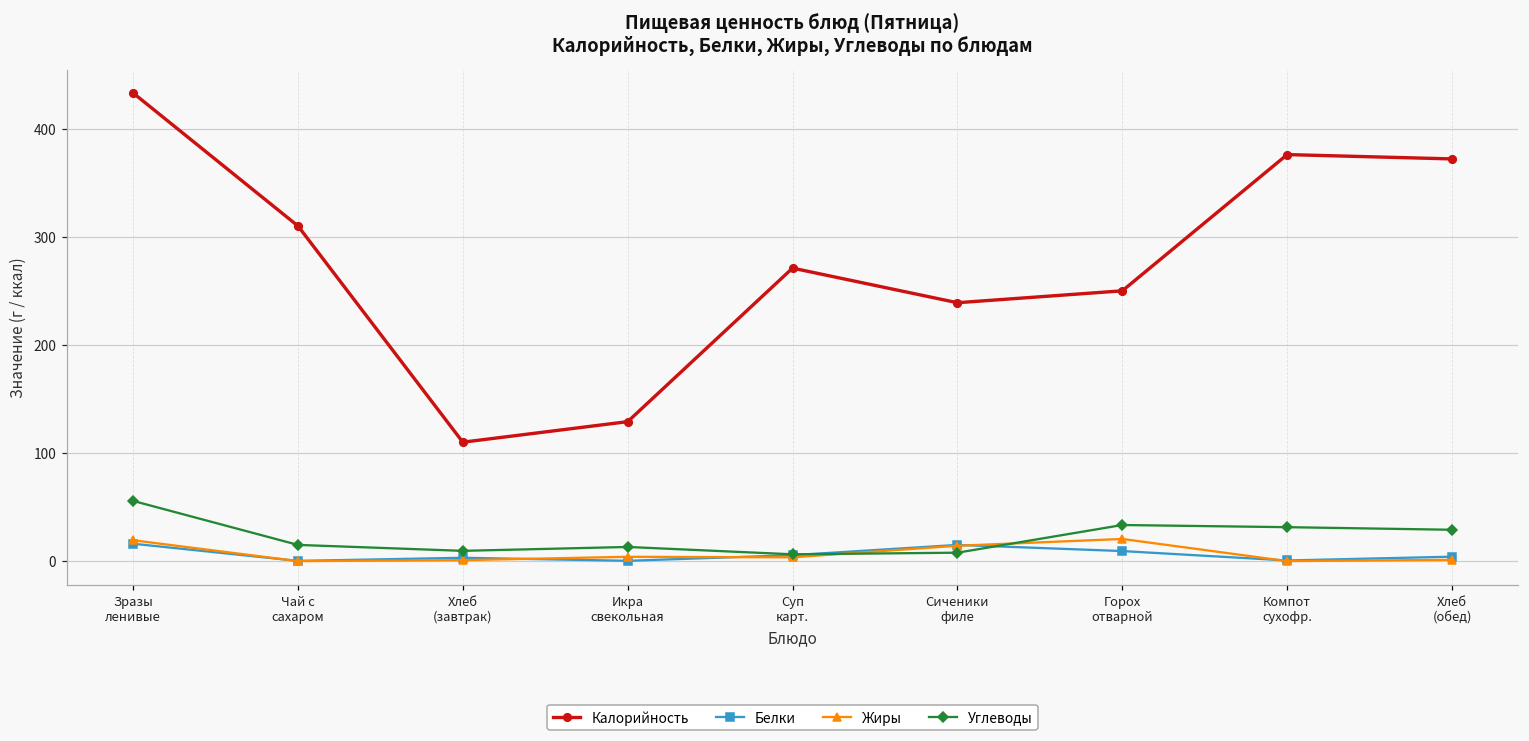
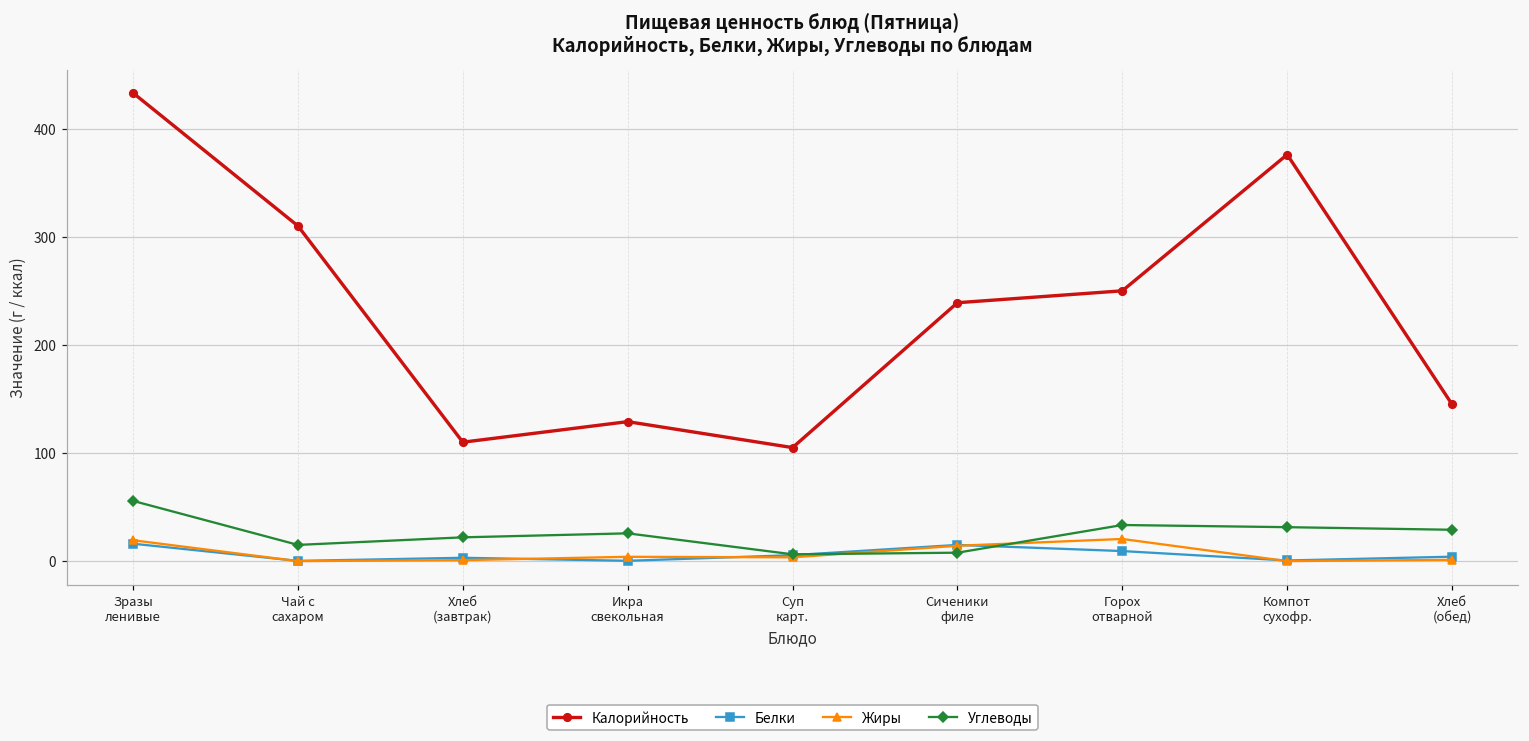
Углеводы, Хлеб (завтрак): 10 -> 20
Углеводы, Икра свекольная: 10 -> 30
Калорийность, Суп карт.: 270 -> 110
Калорийность, Хлеб (обед): 370 -> 150
